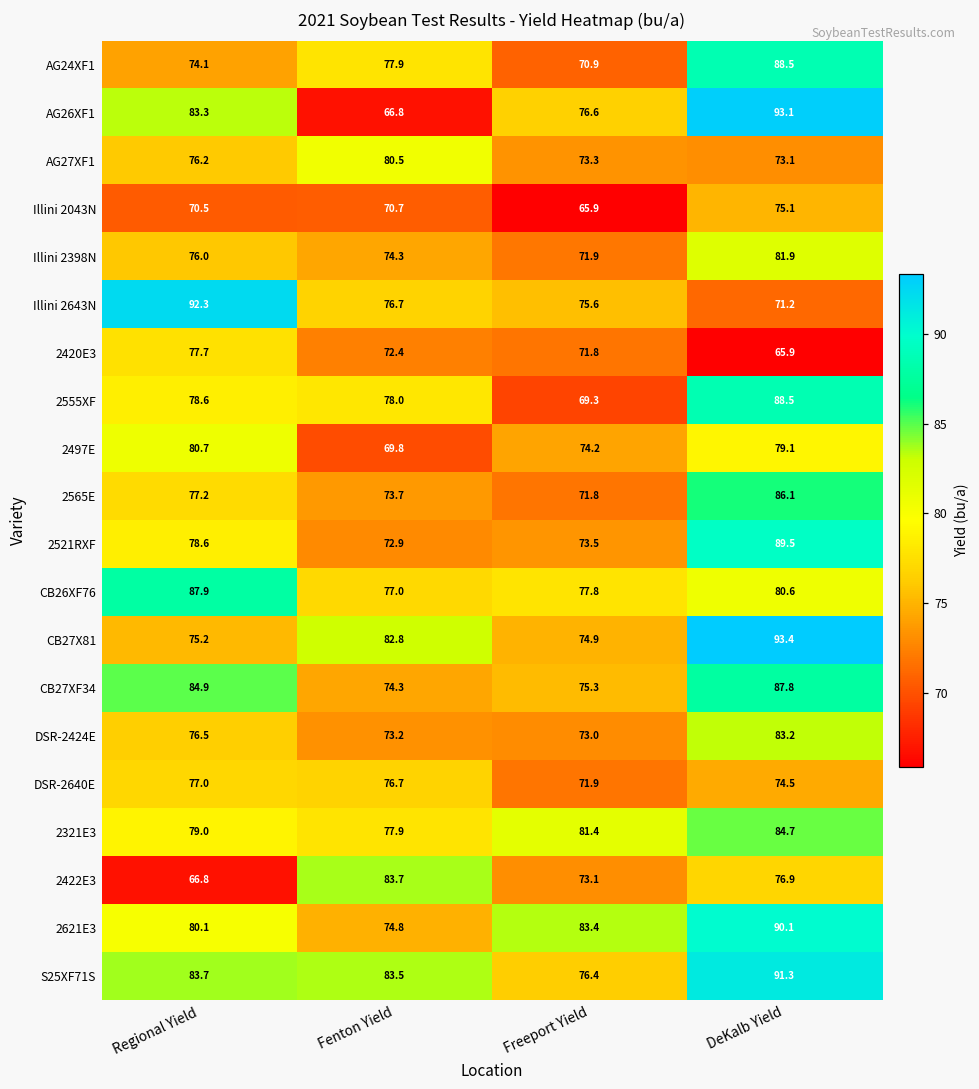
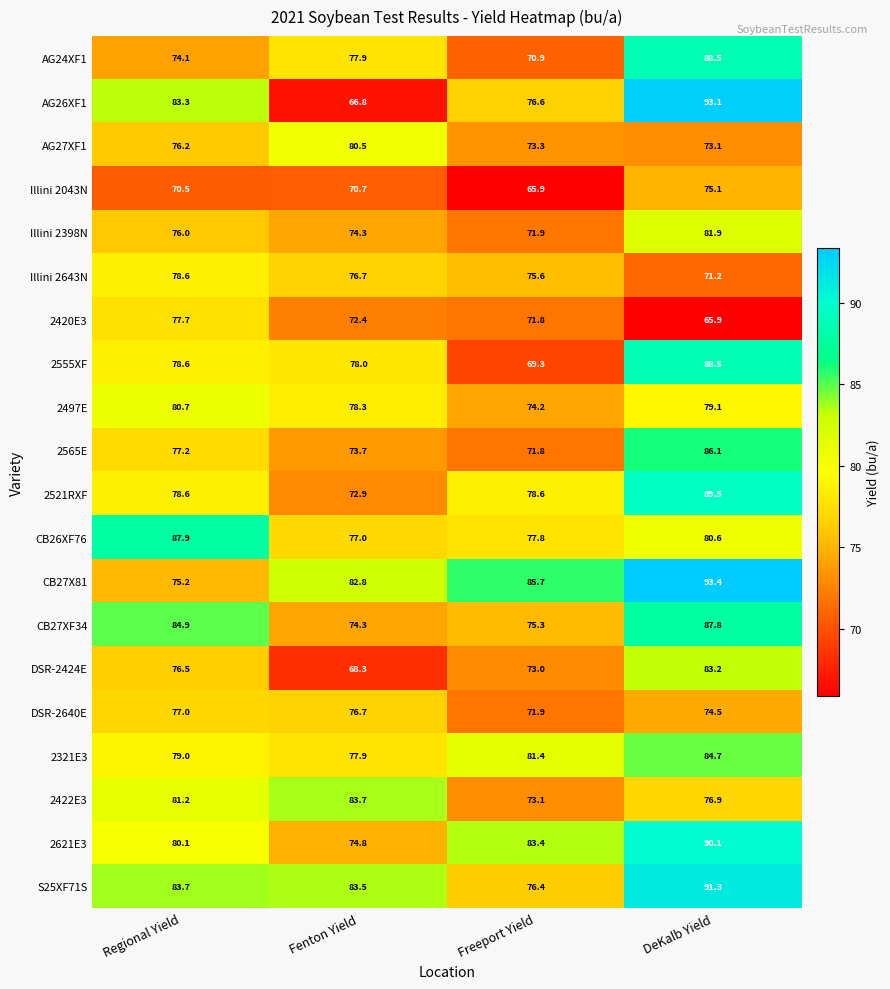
Illini 2643N, Regional Yield: 92.3 -> 78.6
2497E, Fenton Yield: 69.8 -> 78.3
2521RXF, Freeport Yield: 73.5 -> 78.6
CB27X81, Freeport Yield: 74.9 -> 85.7
DSR-2424E, Fenton Yield: 73.2 -> 68.3
2422E3, Regional Yield: 66.8 -> 81.2
